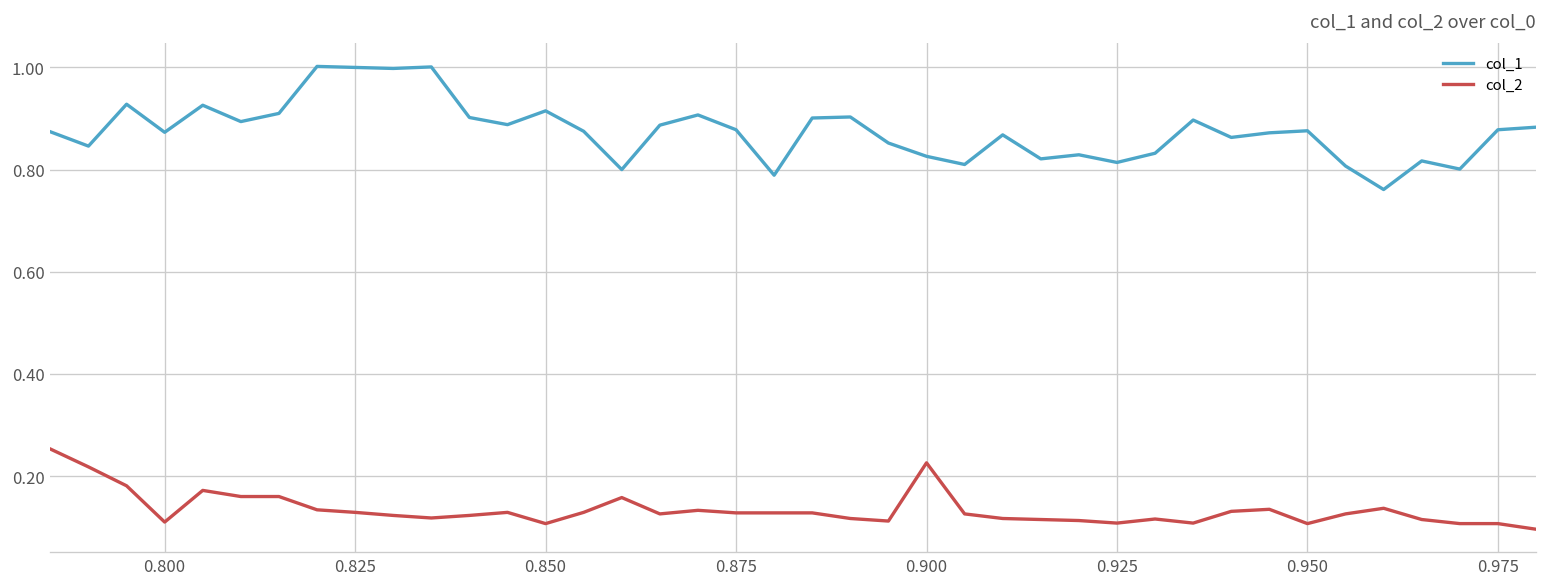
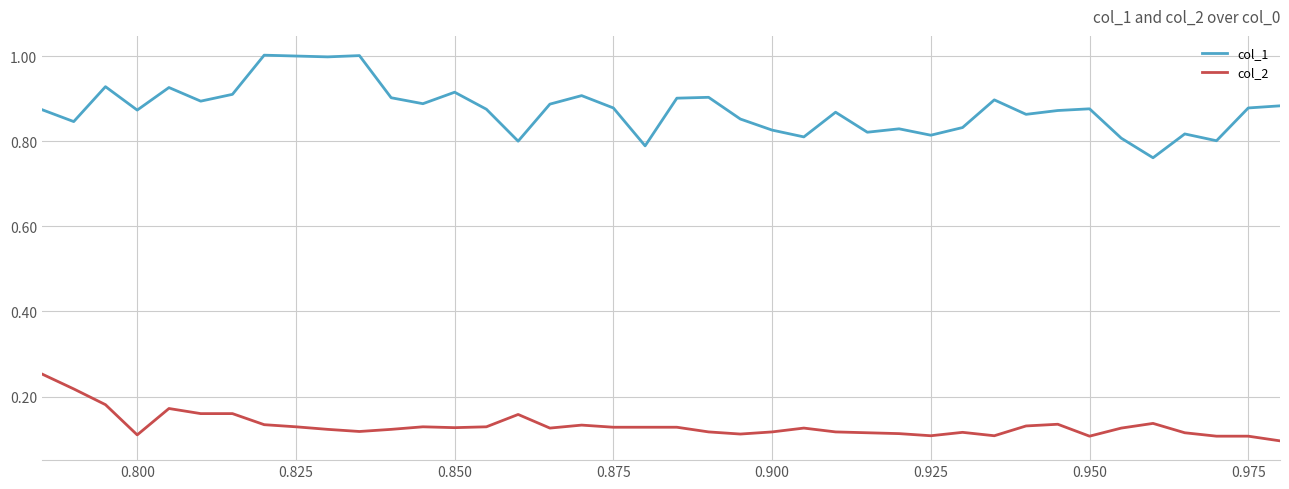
col_2, 0.850: 0.11 -> 0.13
col_2, 0.900: 0.23 -> 0.12
